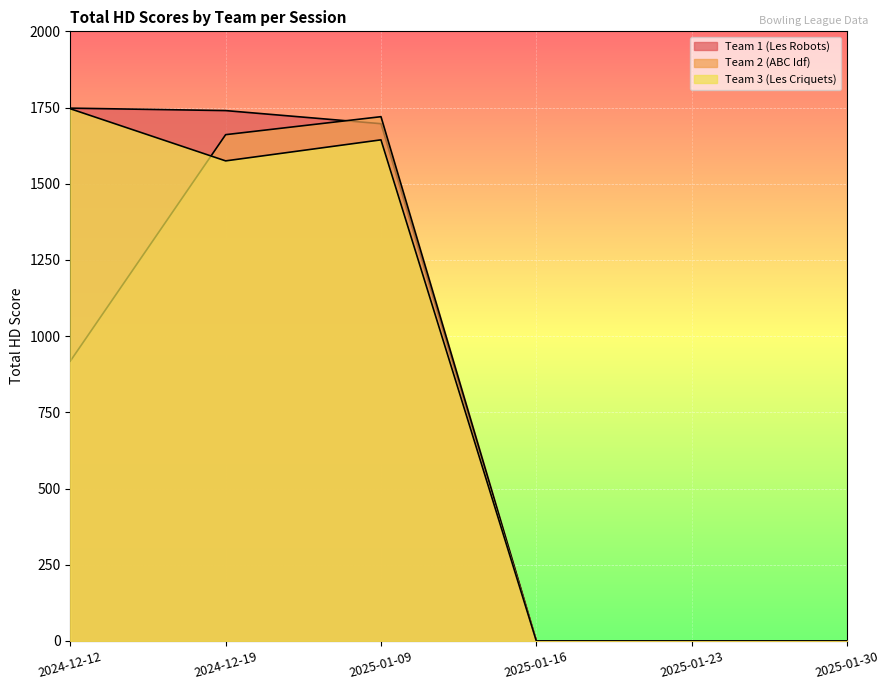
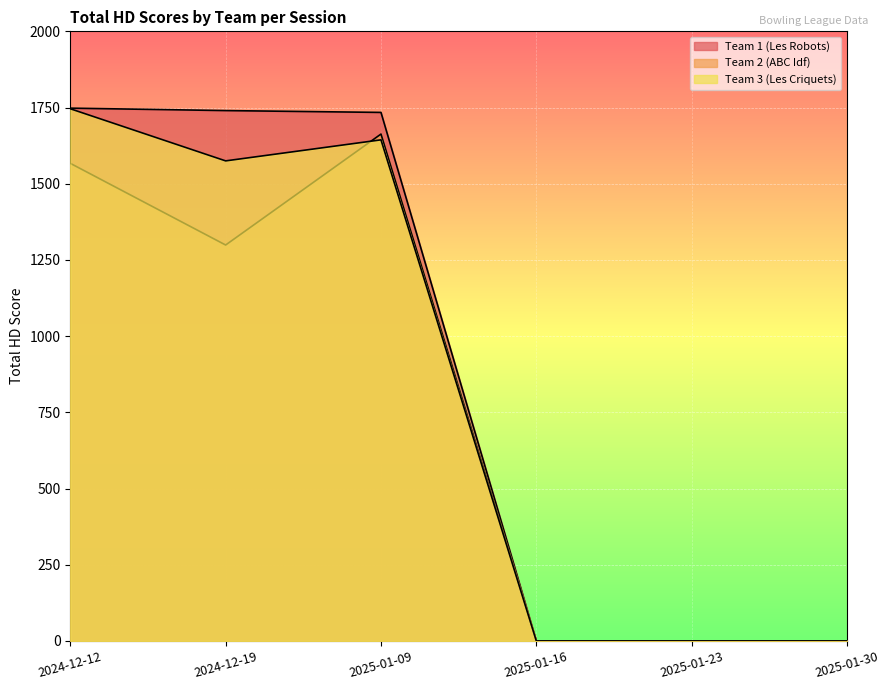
Team 2 (ABC Idf), 2024-12-12: 920 -> 1570
Team 2 (ABC Idf), 2024-12-19: 1660 -> 1300
Team 1 (Les Robots), 2025-01-09: 1700 -> 1730
Team 2 (ABC Idf), 2025-01-09: 1720 -> 1660
